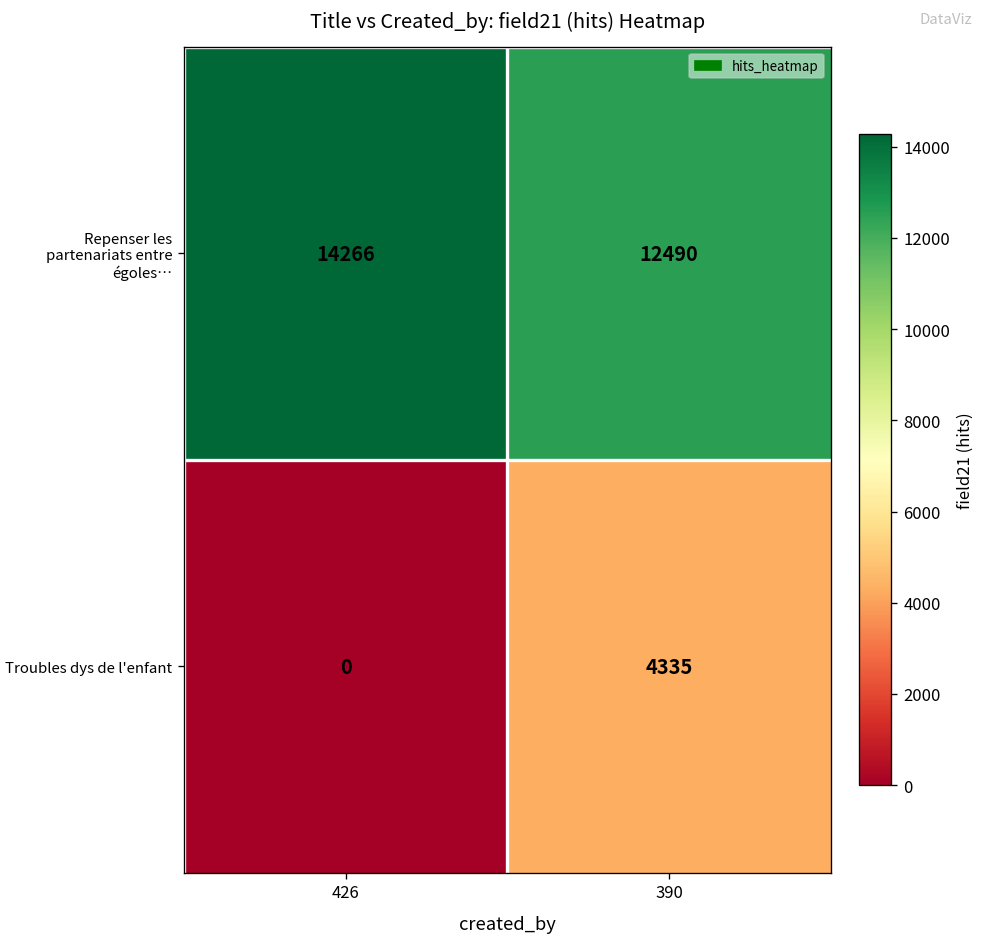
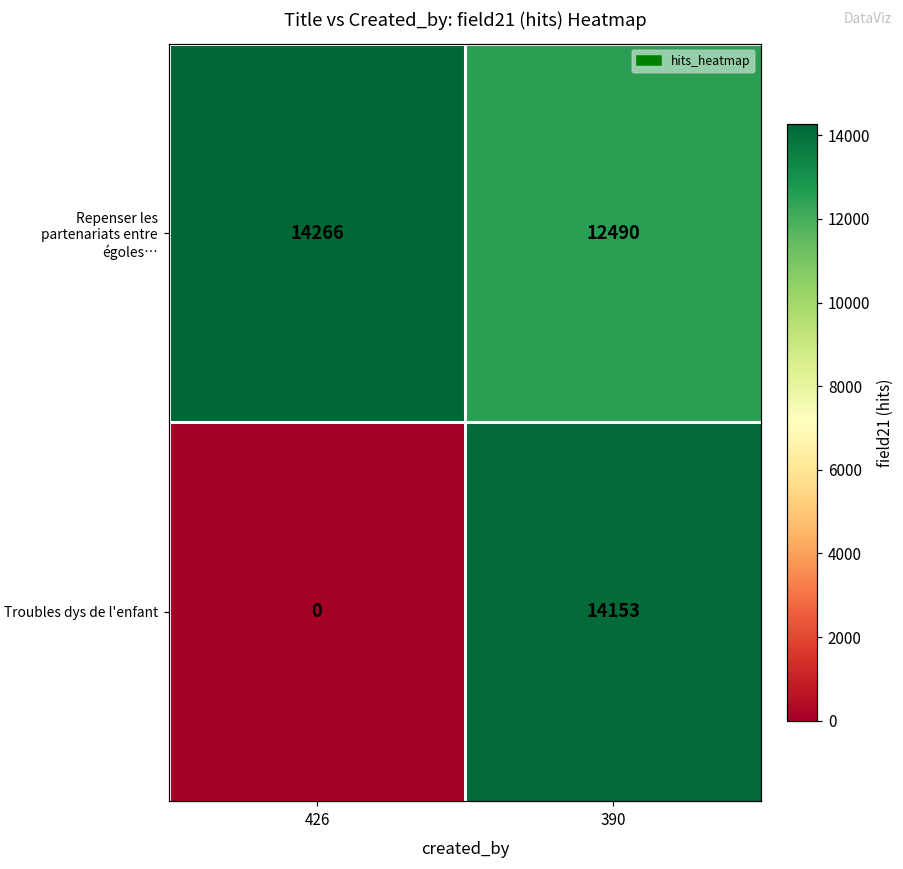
Troubles dys de l'enfant, 390: 4335 -> 14153
